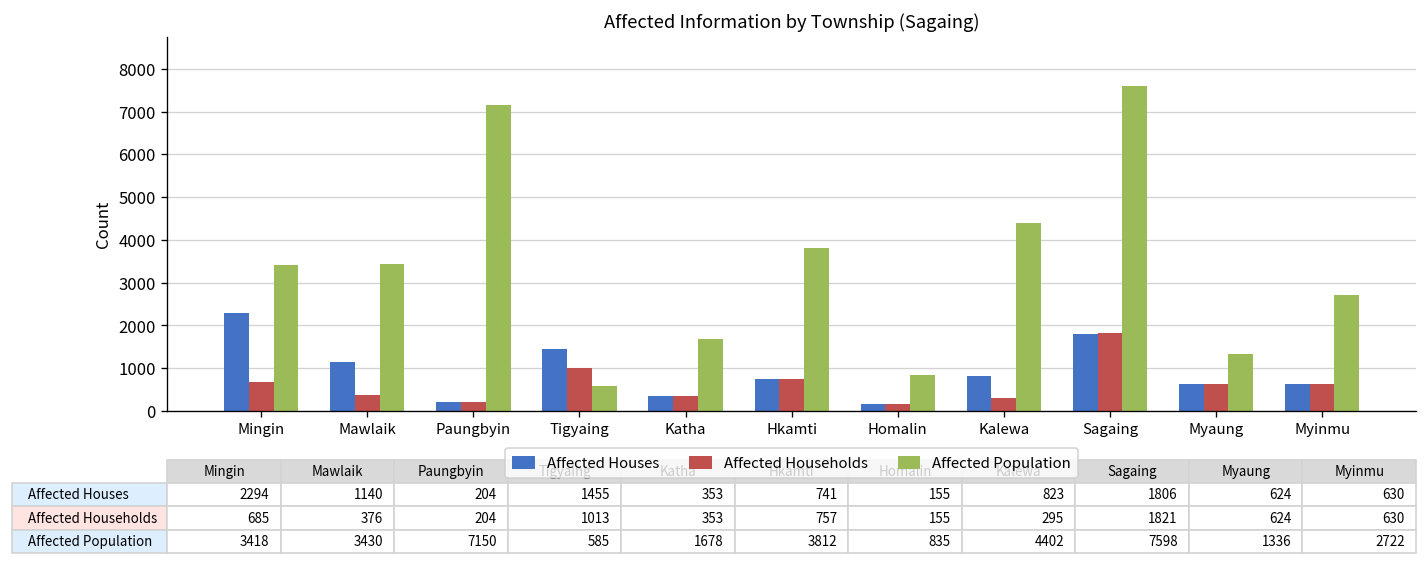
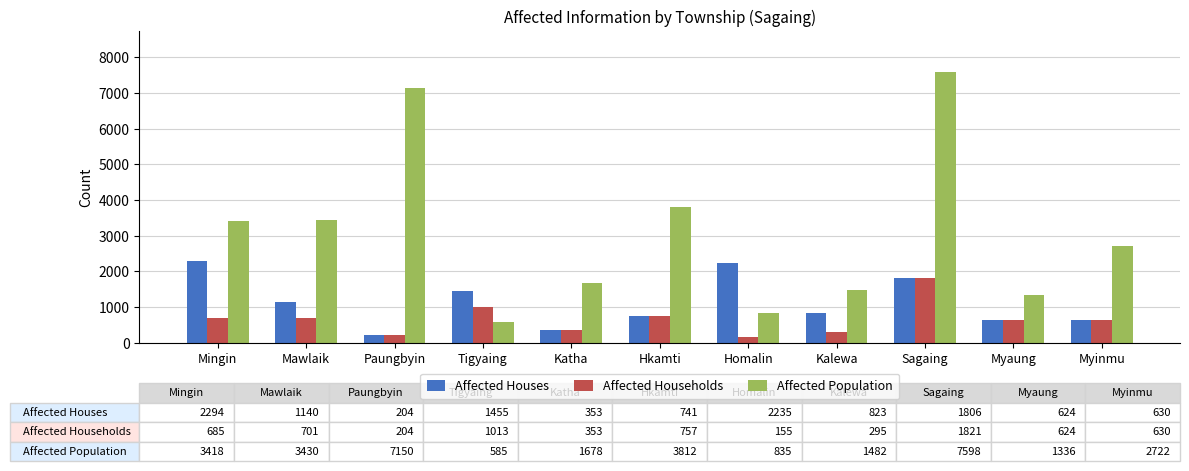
Affected Households, Mawlaik: 376 -> 701
Affected Houses, Homalin: 155 -> 2235
Affected Population, Kalewa: 4402 -> 1482
